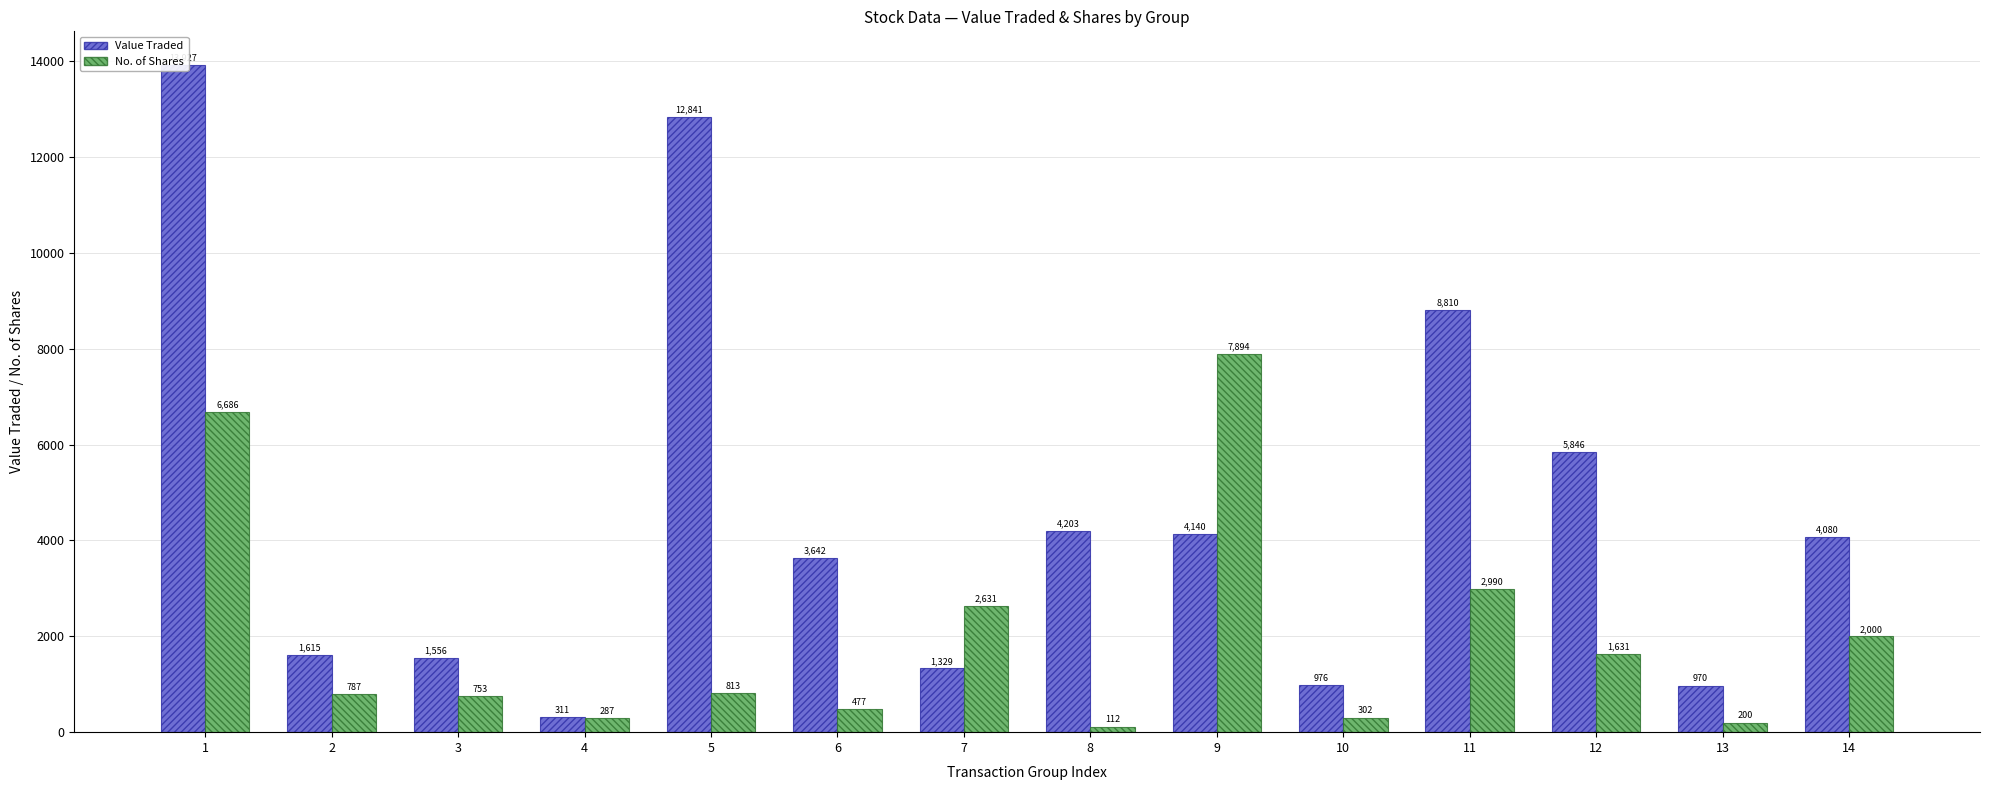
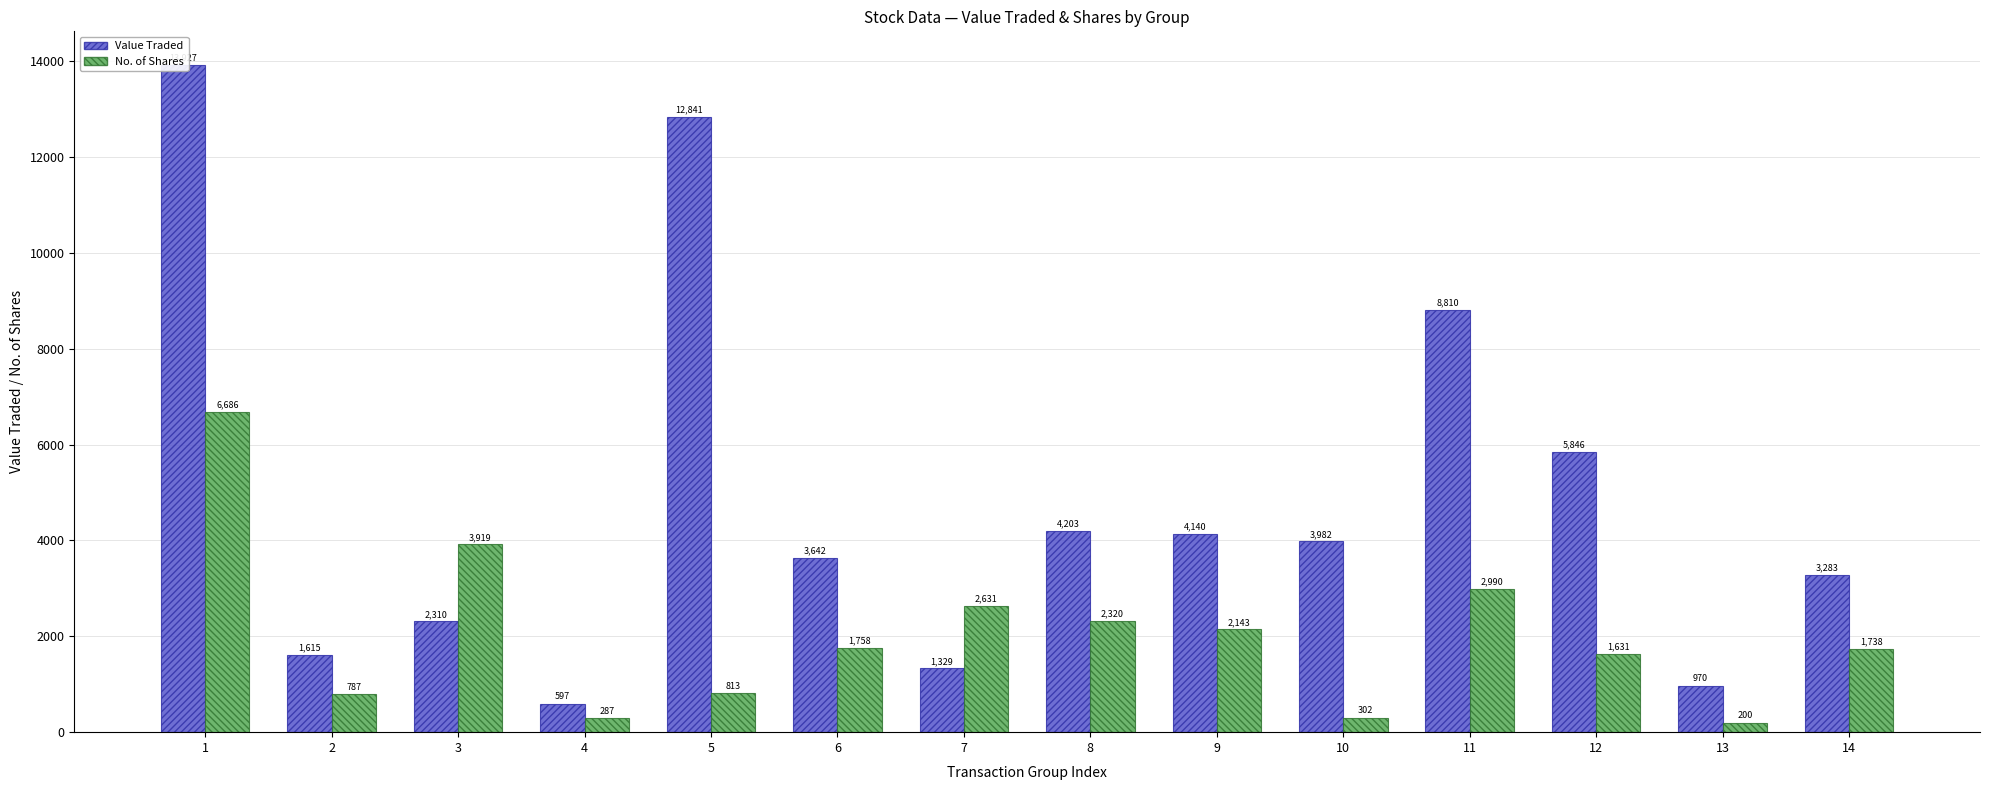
Value Traded, 3: 1,556 -> 2,310
No. of Shares, 3: 753 -> 3,919
Value Traded, 4: 311 -> 597
No. of Shares, 6: 477 -> 1,758
No. of Shares, 8: 112 -> 2,320
No. of Shares, 9: 7,894 -> 2,143
Value Traded, 10: 976 -> 3,982
Value Traded, 14: 4,080 -> 3,283
No. of Shares, 14: 2,000 -> 1,738
